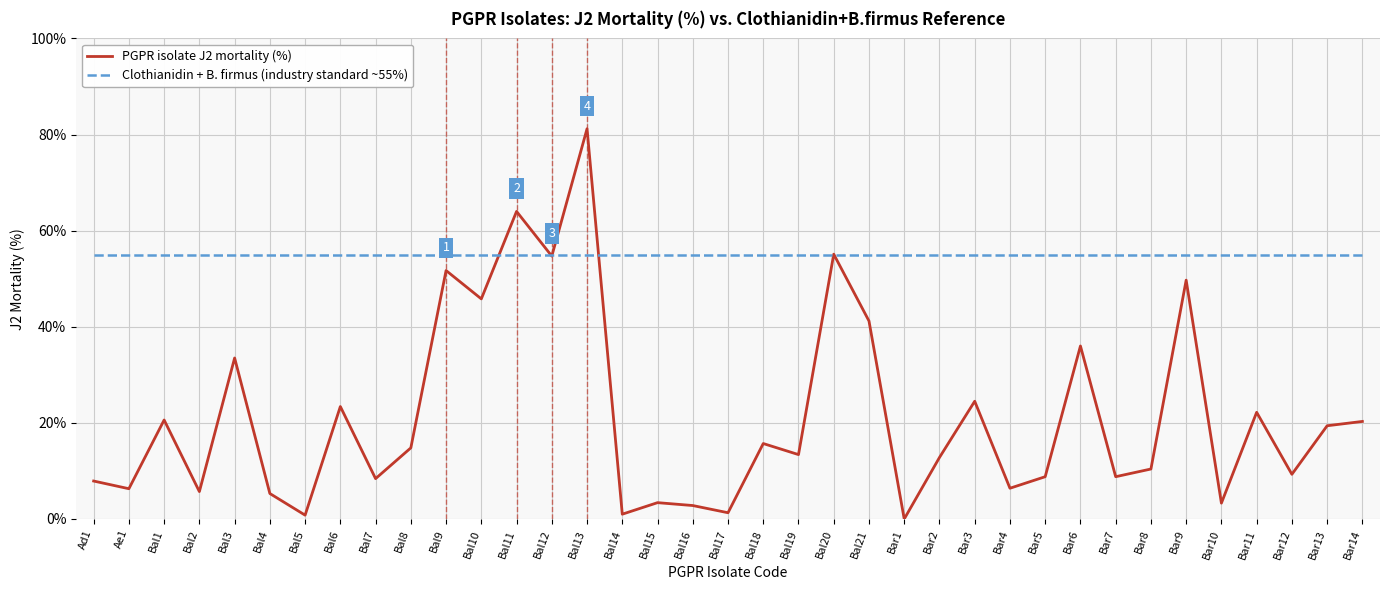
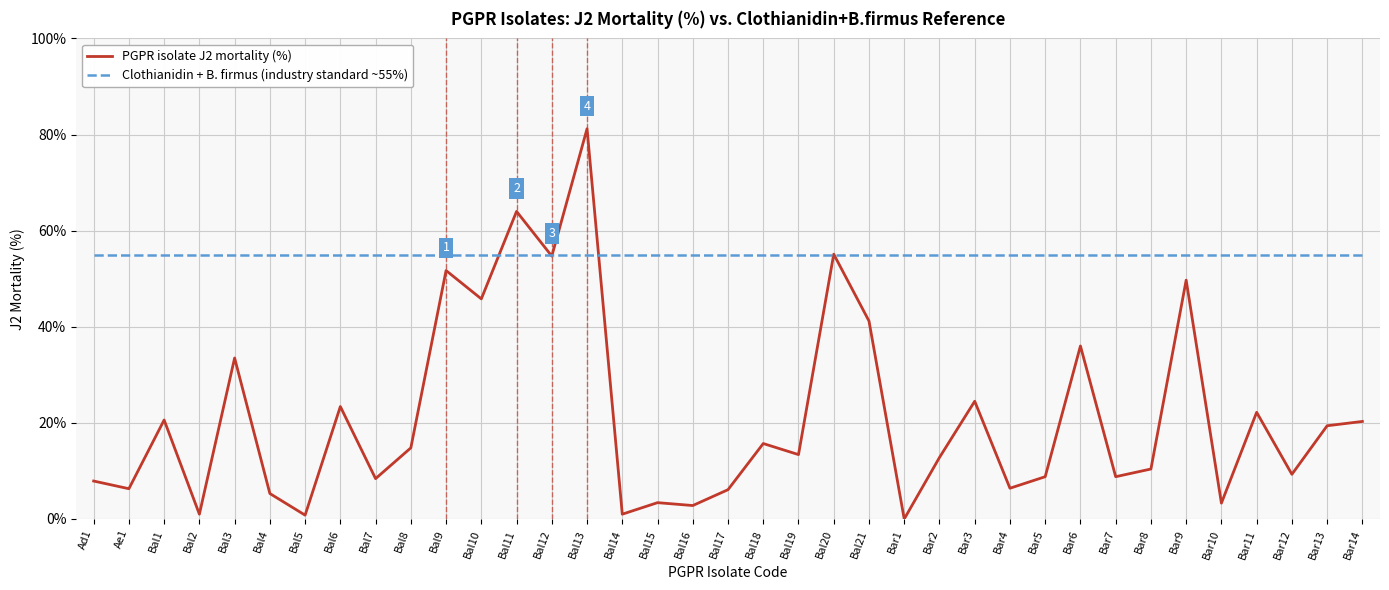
PGPR isolate J2 mortality (%), Bal2: 6% -> 1%
PGPR isolate J2 mortality (%), Bal17: 1% -> 6%
